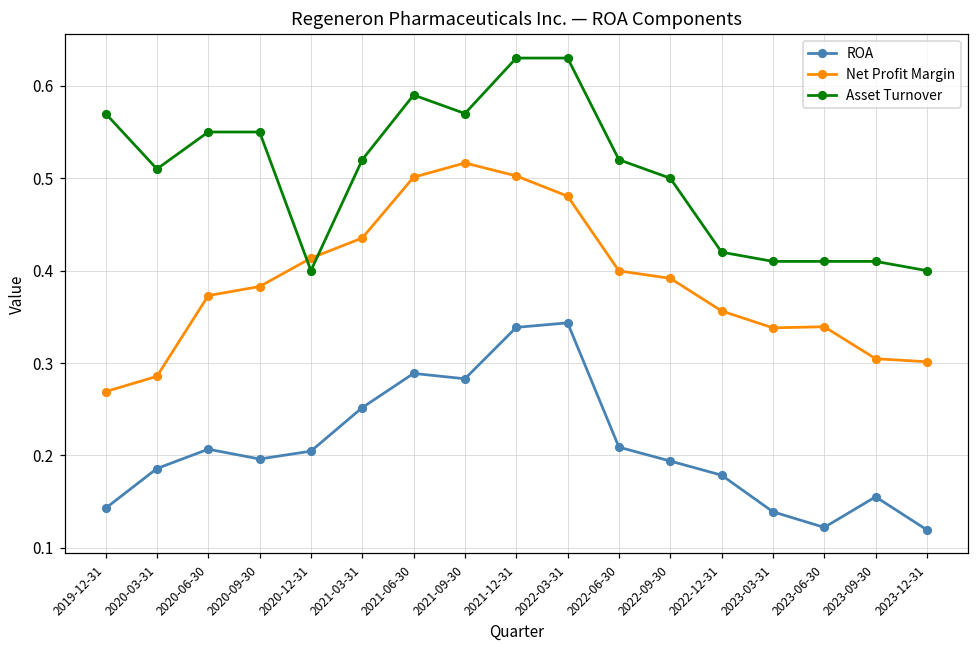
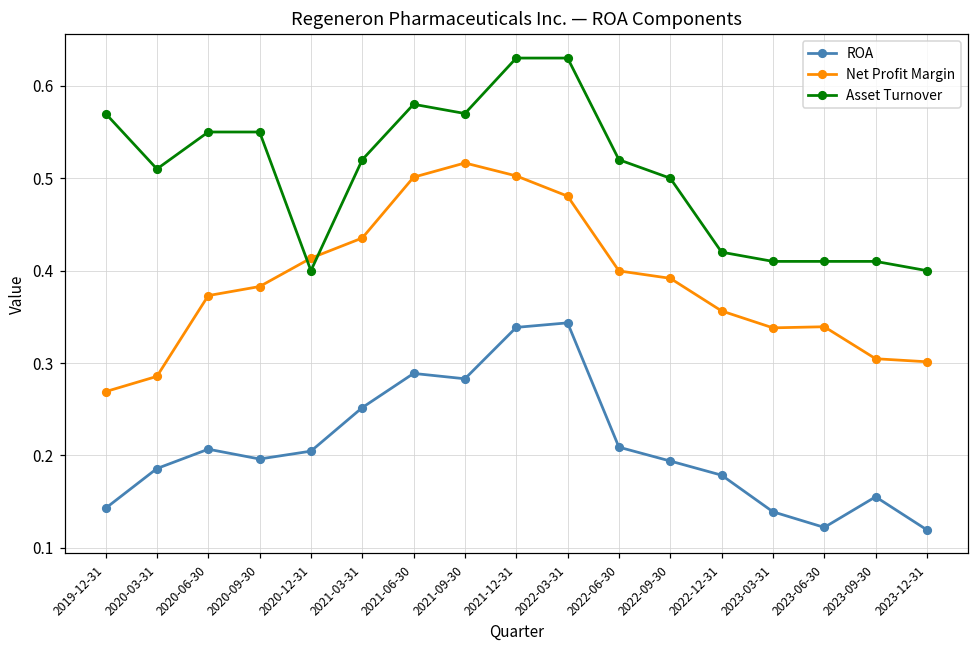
Asset Turnover, 2021-06-30: 0.59 -> 0.58
